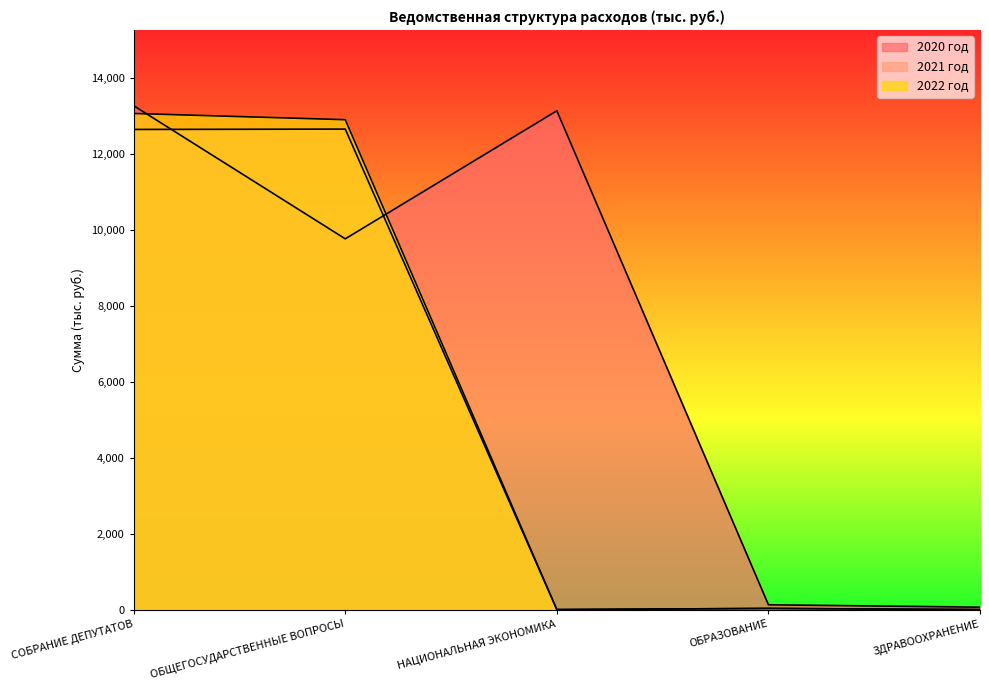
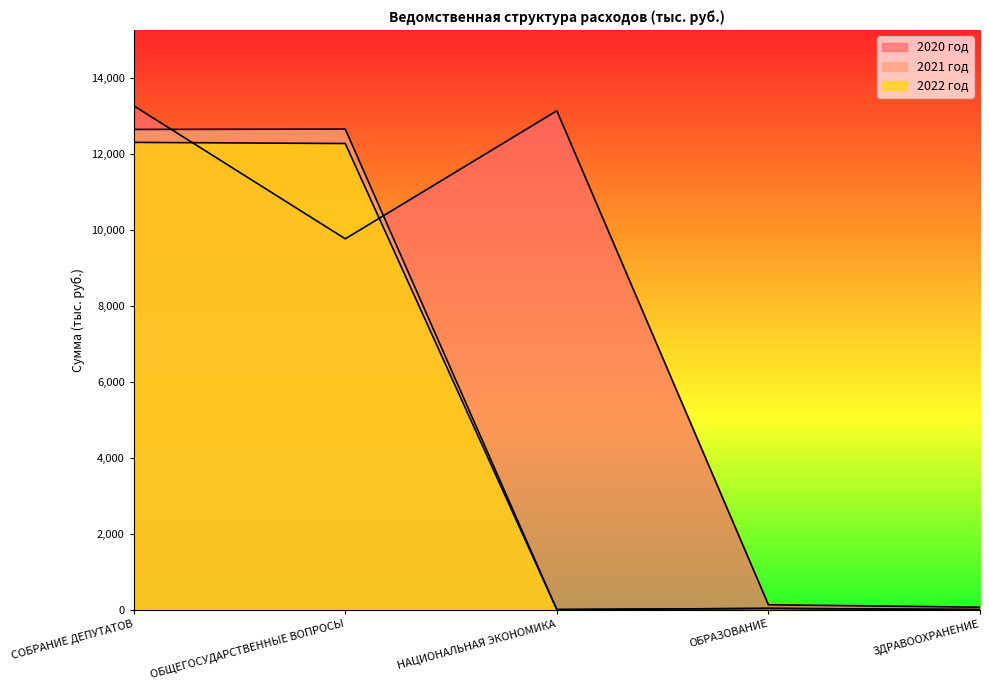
2022 год, СОБРАНИЕ ДЕПУТАТОВ: 13,100 -> 12,300
2022 год, ОБЩЕГОСУДАРСТВЕННЫЕ ВОПРОСЫ: 12,900 -> 12,300
